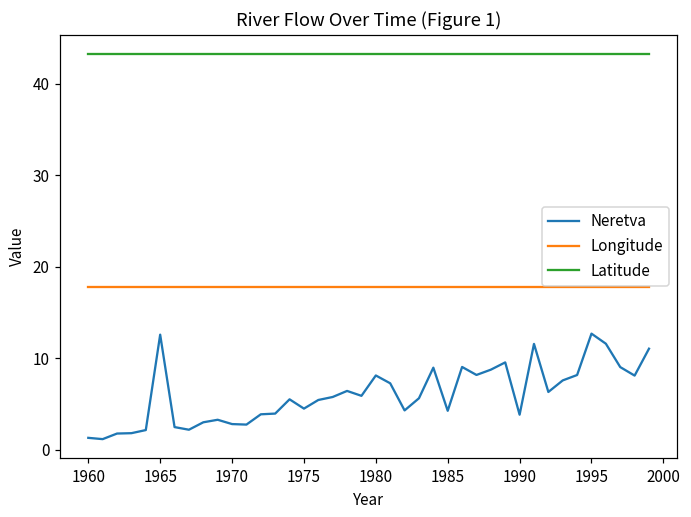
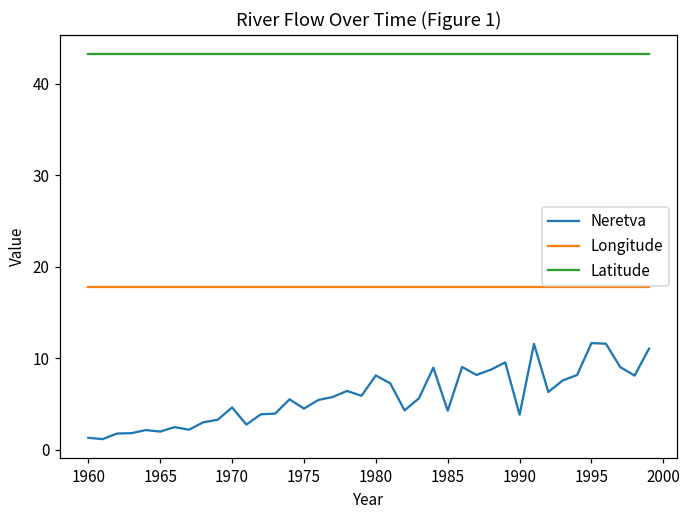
Neretva, 1965: 13 -> 2
Neretva, 1970: 3 -> 5
Neretva, 1995: 13 -> 12
